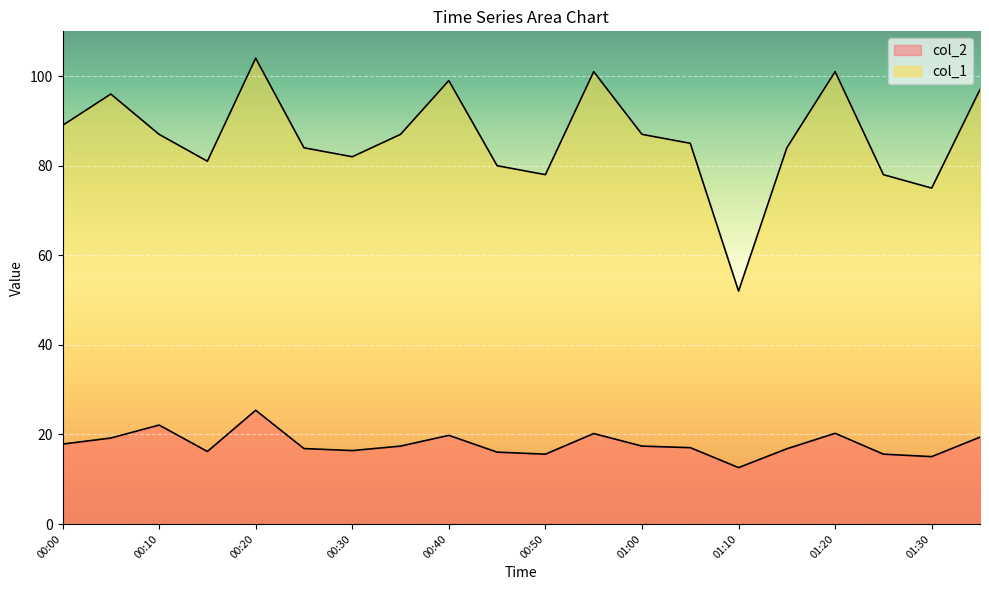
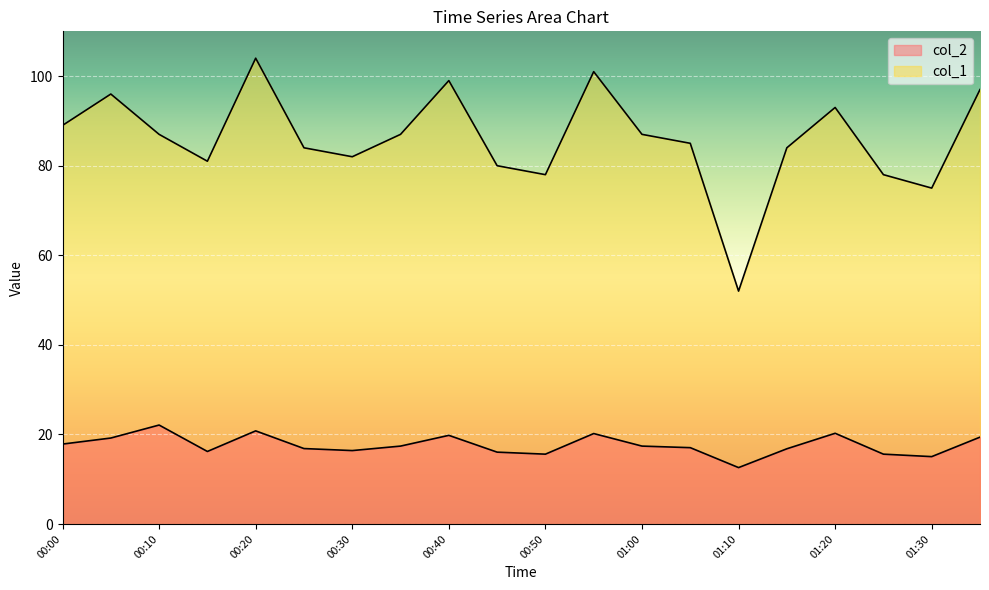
col_2, 00:20: 25 -> 21
col_1, 01:20: 101 -> 93
